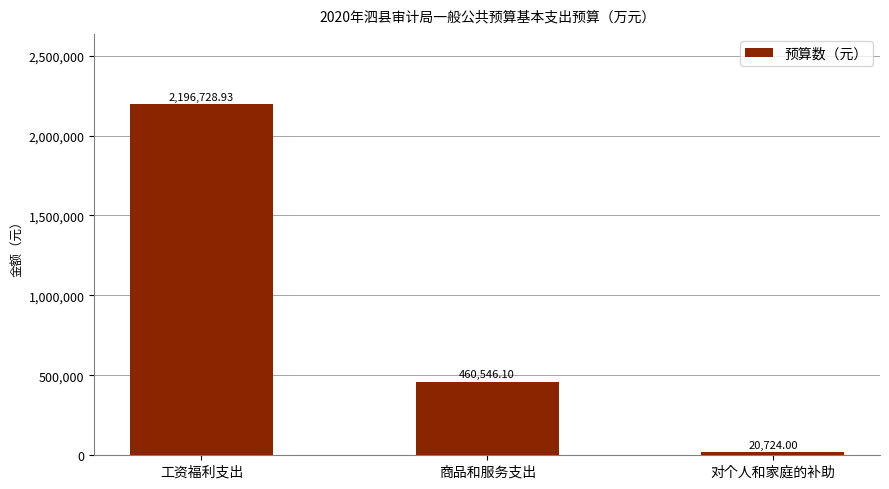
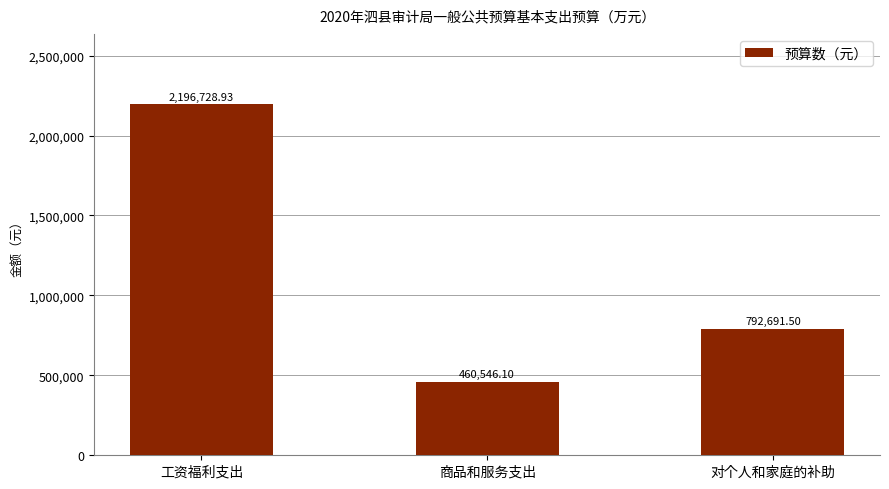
对个人和家庭的补助: 20,724.00 -> 792,691.50
